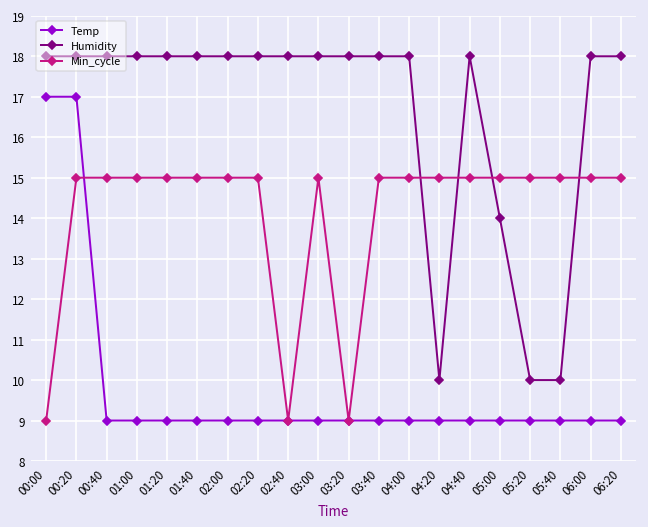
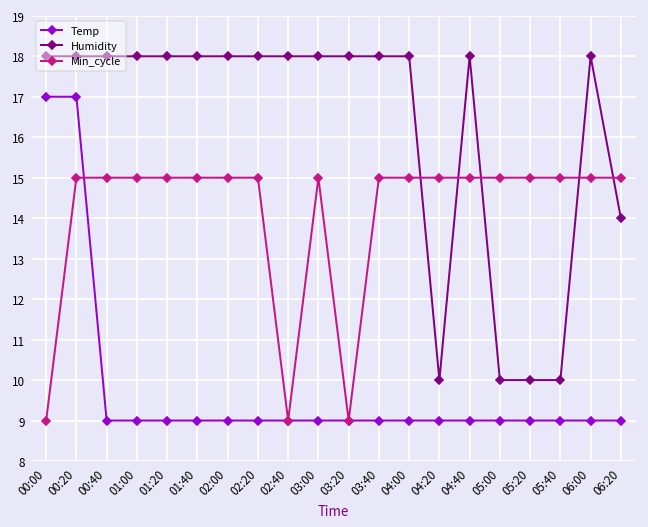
Humidity, 05:00: 14.0 -> 10.0
Humidity, 06:20: 18.0 -> 14.0
